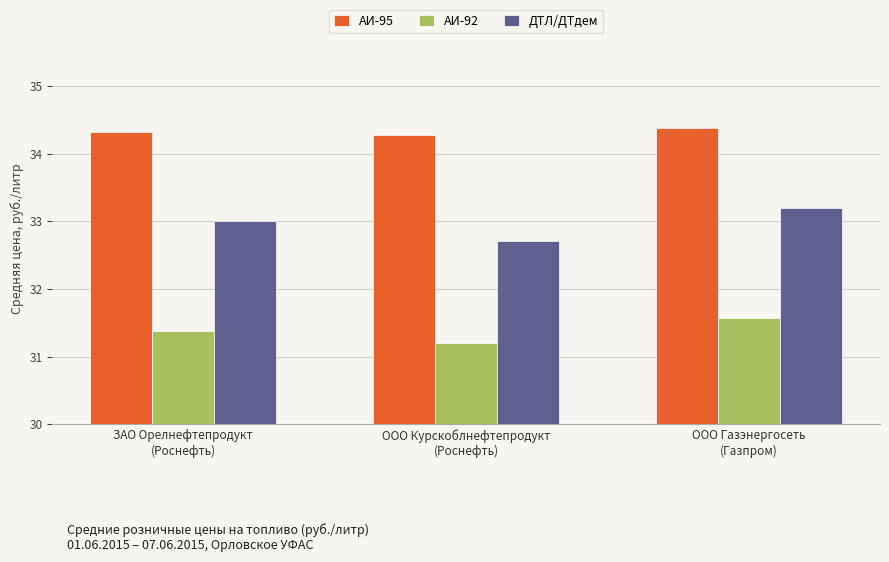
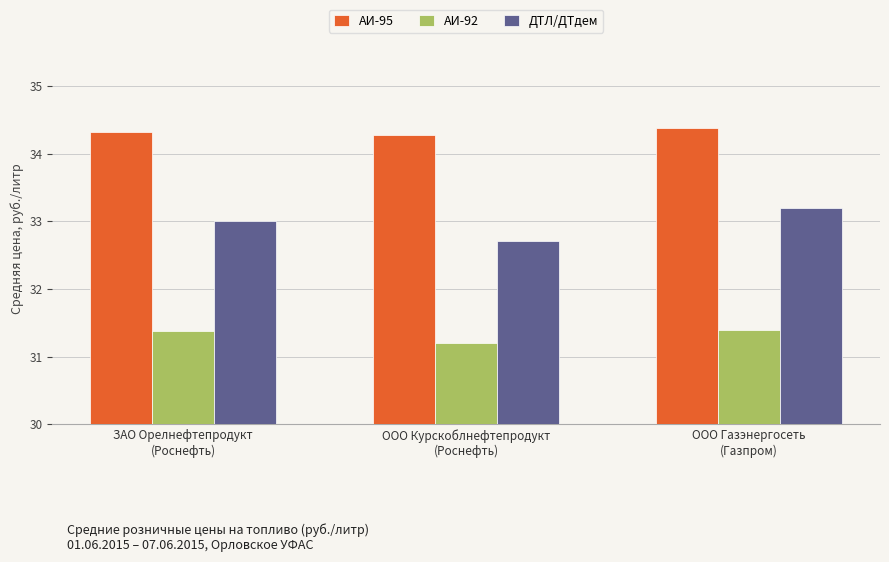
АИ-92, ООО Газэнергосеть (Газпром): 31.6 -> 31.4
